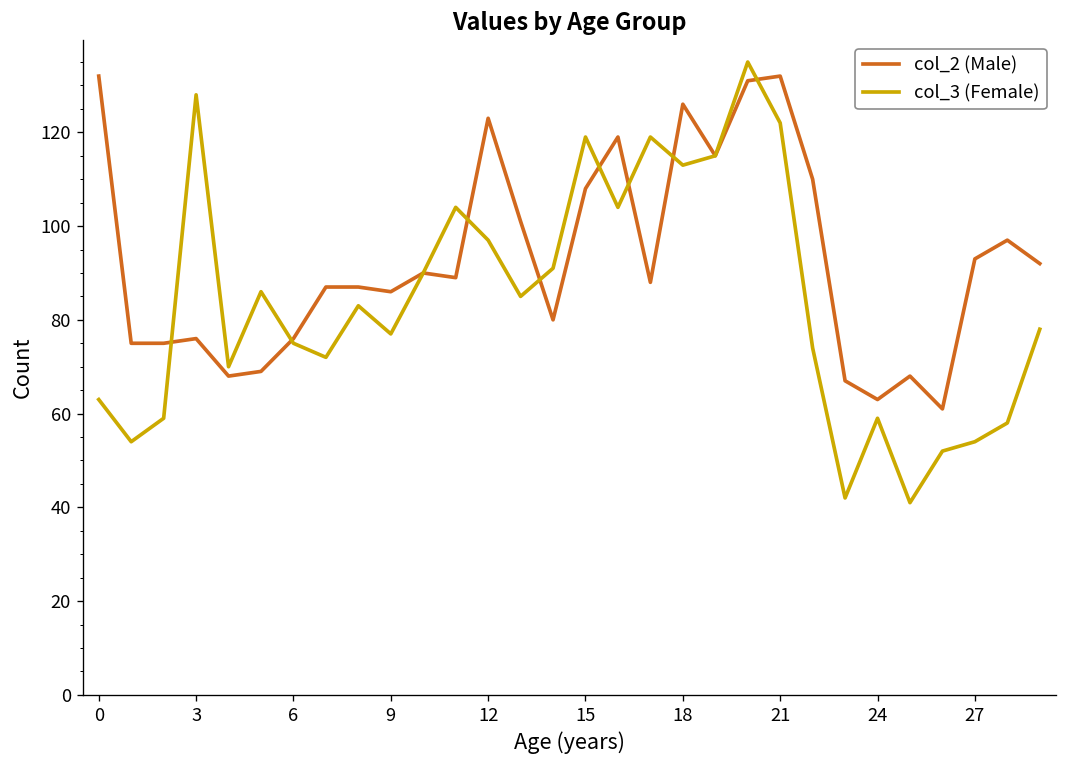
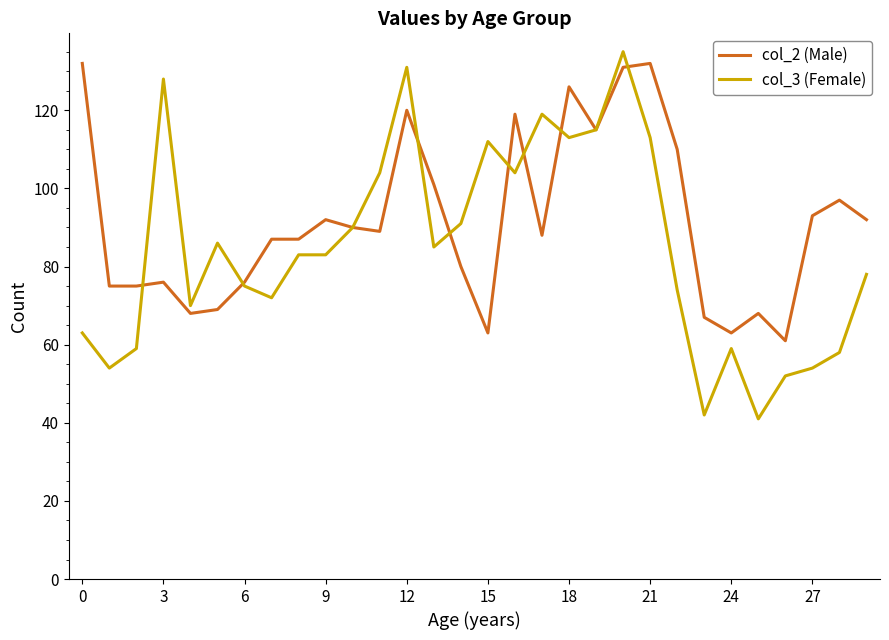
col_2 (Male), 9: 86 -> 92
col_3 (Female), 9: 77 -> 83
col_2 (Male), 12: 123 -> 120
col_3 (Female), 12: 97 -> 131
col_2 (Male), 15: 108 -> 63
col_3 (Female), 15: 119 -> 112
col_3 (Female), 21: 122 -> 113
